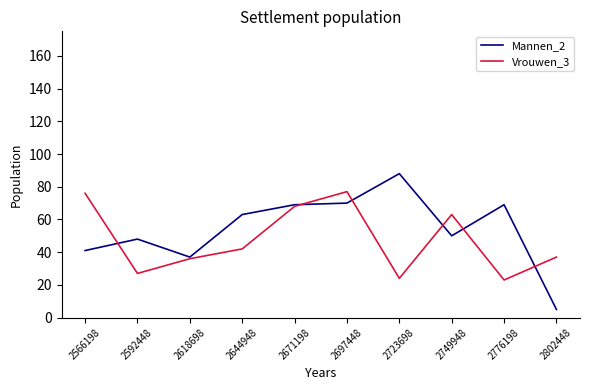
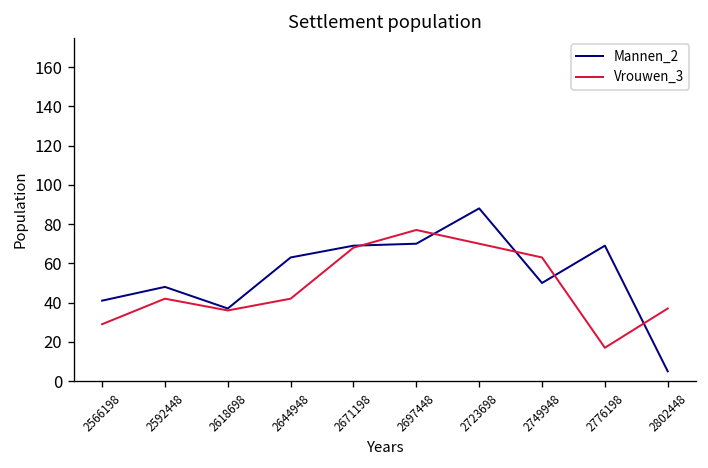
Vrouwen_3, 2566198: 76 -> 29
Vrouwen_3, 2592448: 27 -> 42
Vrouwen_3, 2723698: 24 -> 70
Vrouwen_3, 2776198: 23 -> 17
